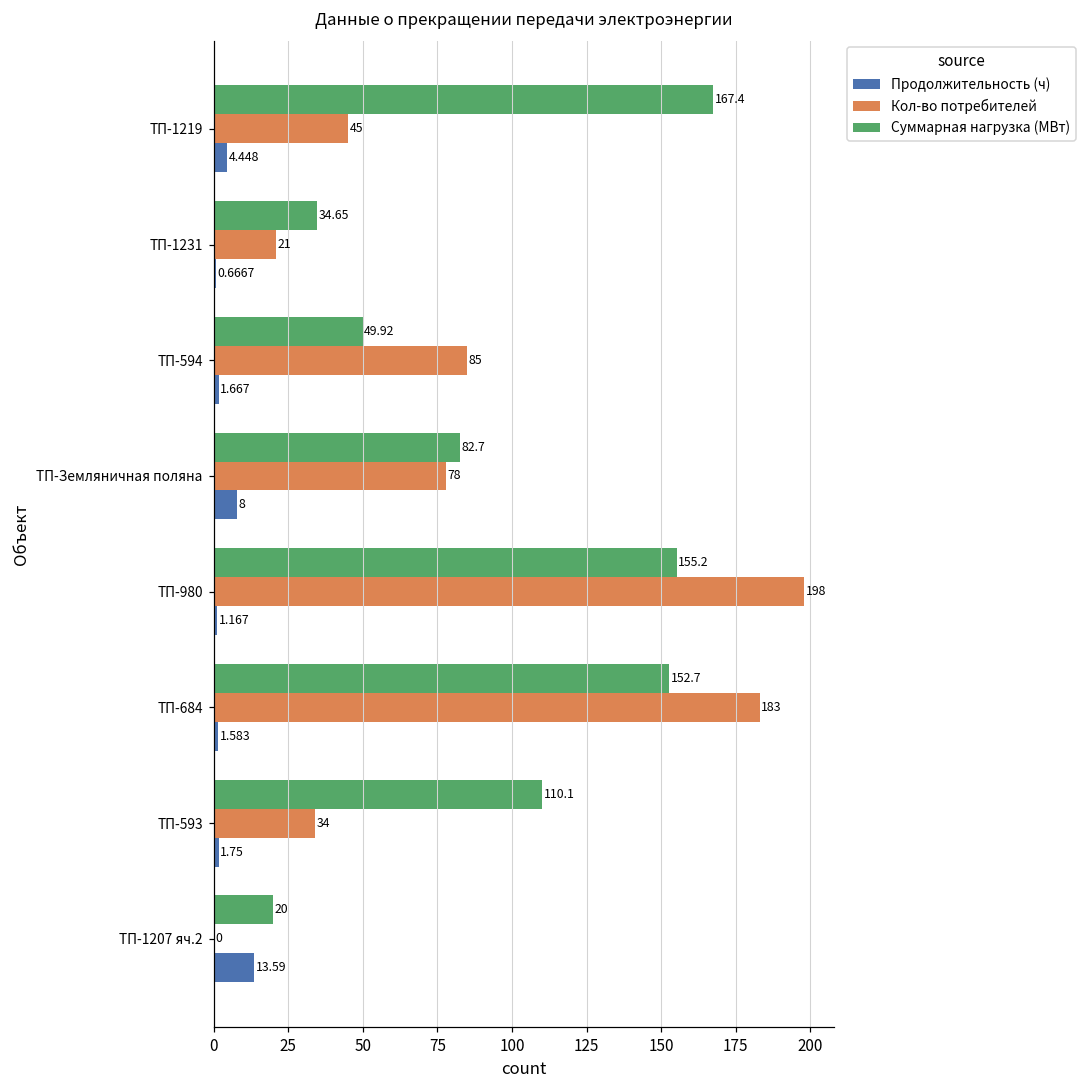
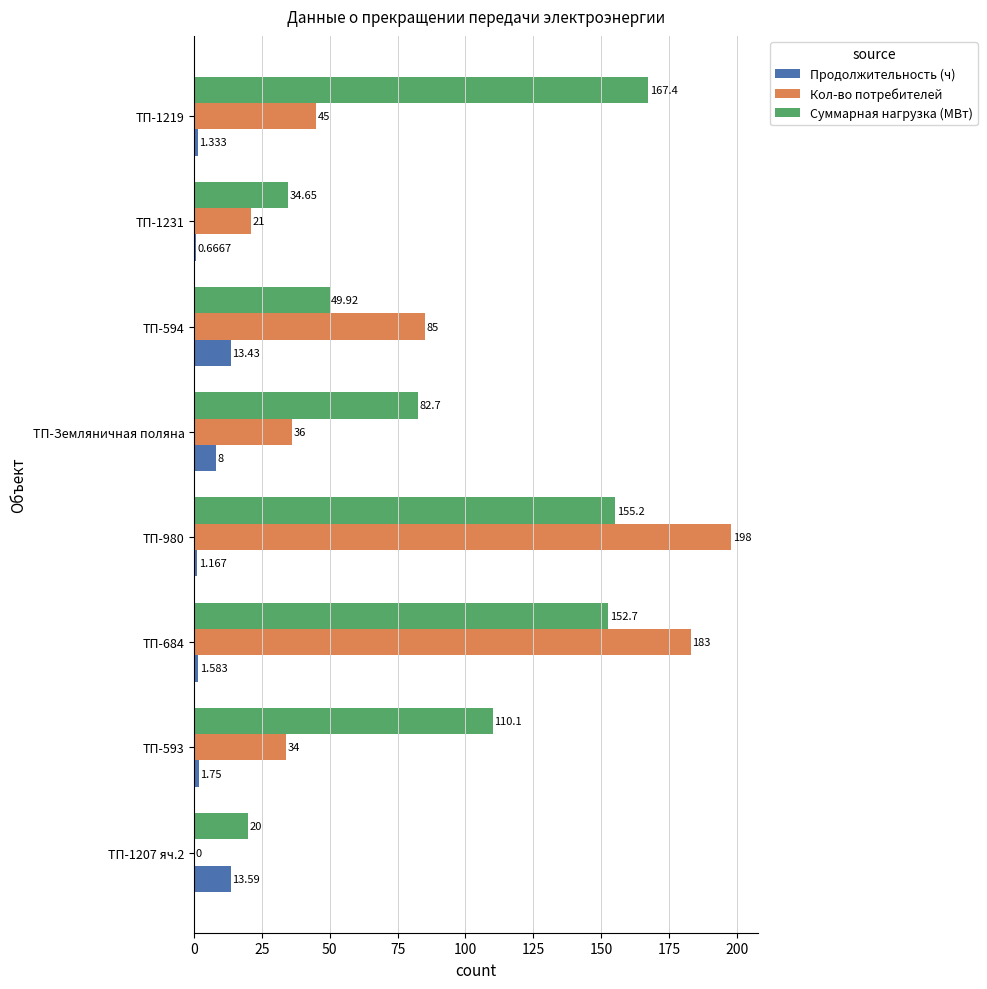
Продолжительность (ч), ТП-1219: 4.448 -> 1.333
Продолжительность (ч), ТП-594: 1.667 -> 13.43
Кол-во потребителей, ТП-Земляничная поляна: 78 -> 36
